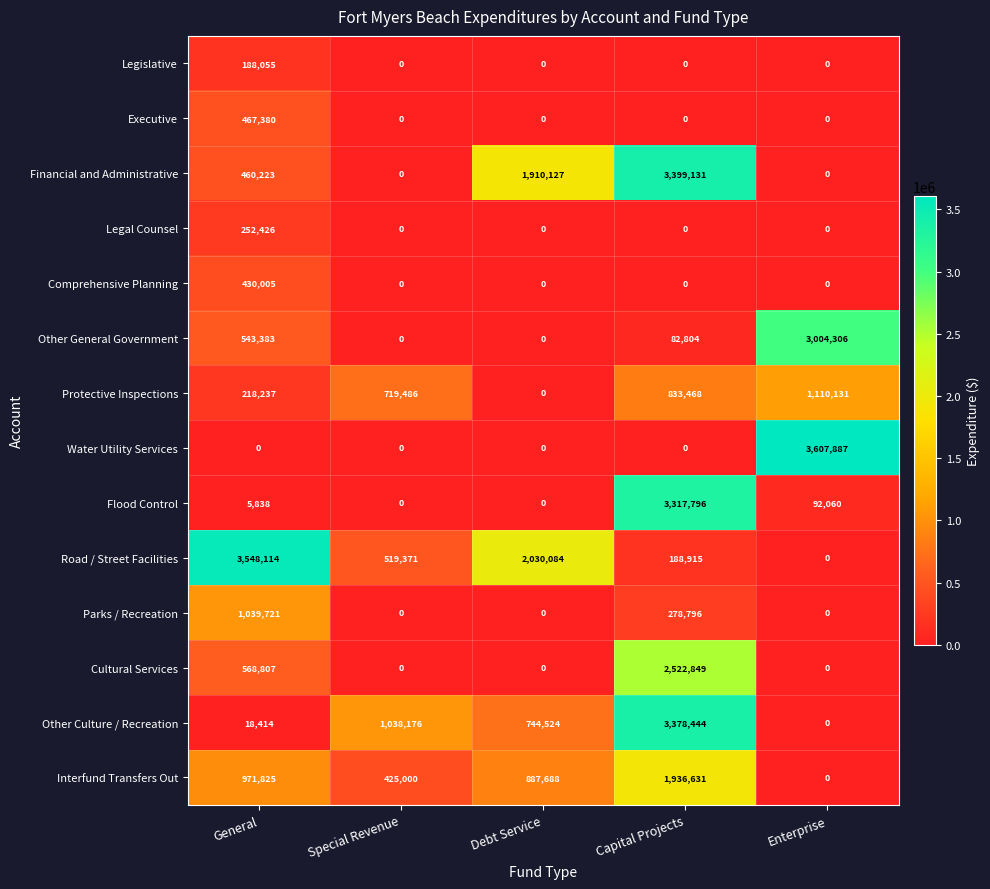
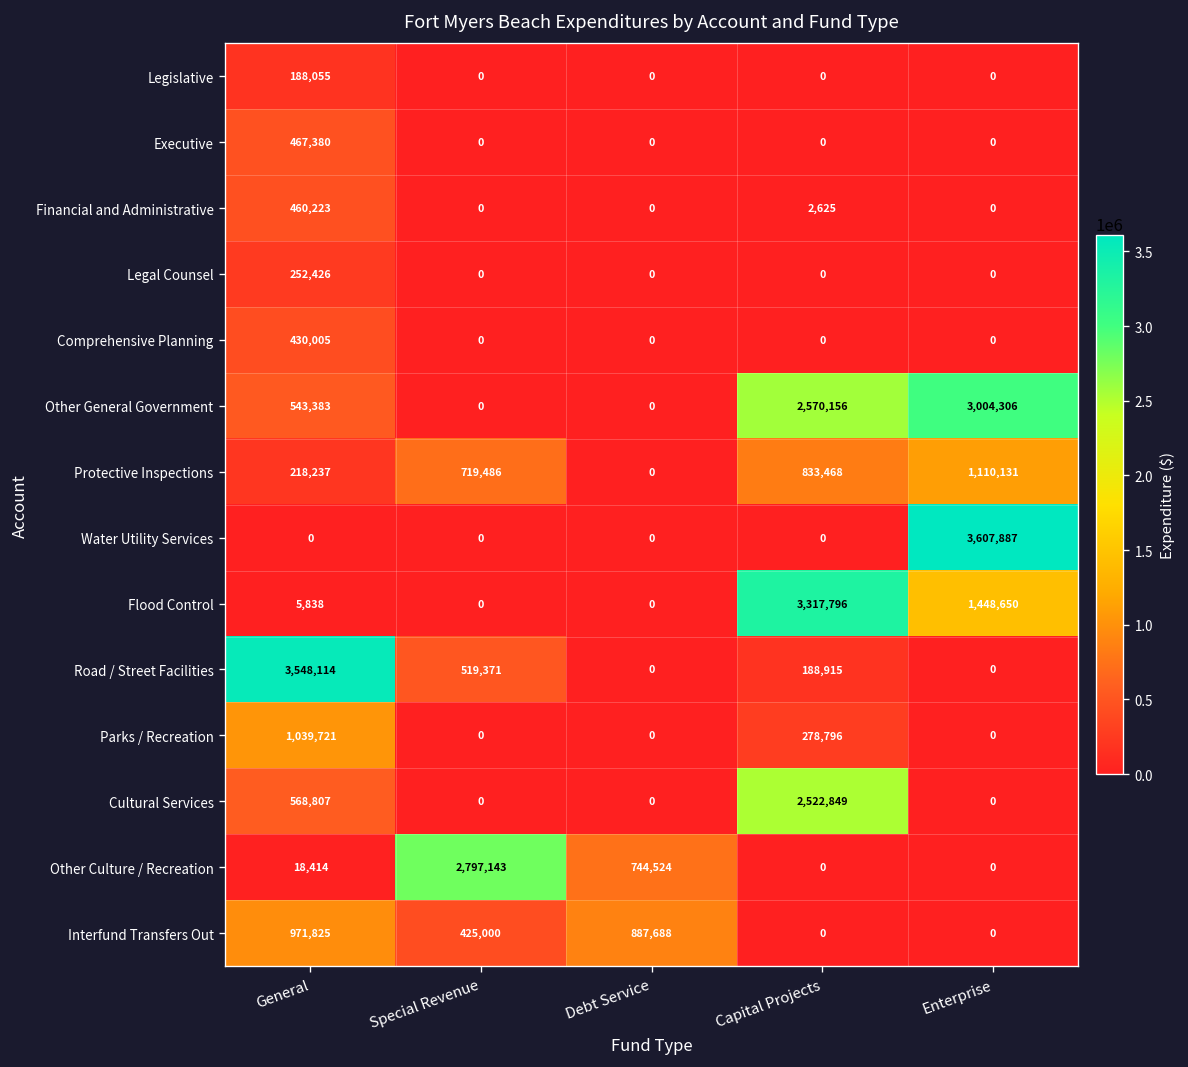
Financial and Administrative, Debt Service: 1,910,127 -> 0
Financial and Administrative, Capital Projects: 3,399,131 -> 2,625
Other General Government, Capital Projects: 82,804 -> 2,570,156
Flood Control, Enterprise: 92,060 -> 1,448,650
Road / Street Facilities, Debt Service: 2,030,084 -> 0
Other Culture / Recreation, Special Revenue: 1,038,176 -> 2,797,143
Other Culture / Recreation, Capital Projects: 3,378,444 -> 0
Interfund Transfers Out, Capital Projects: 1,936,631 -> 0
